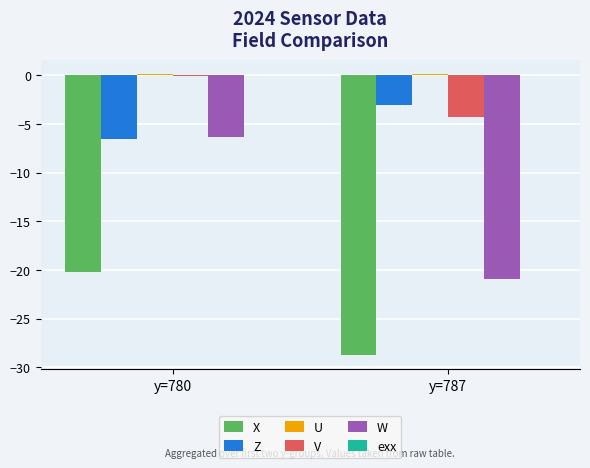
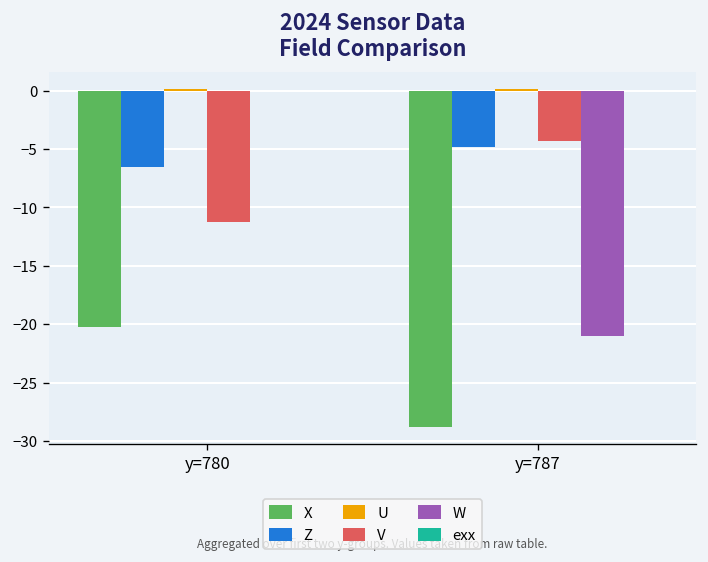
V, y=780: 0 -> -11
W, y=780: -6 -> 0
Z, y=787: -3 -> -5
